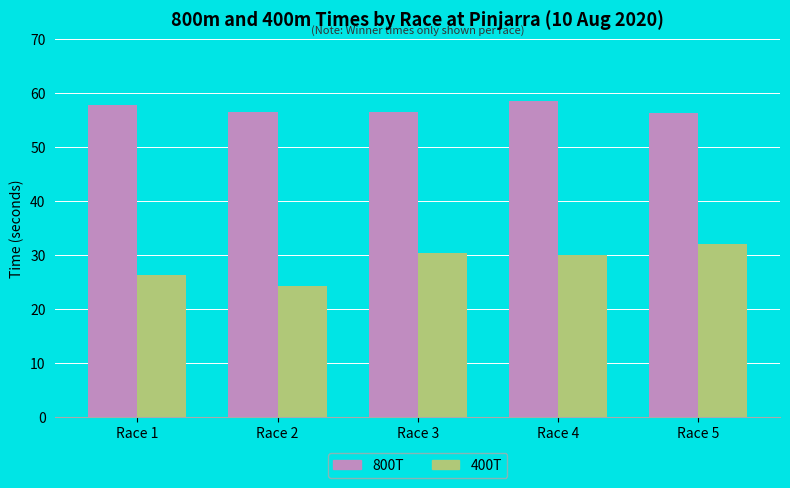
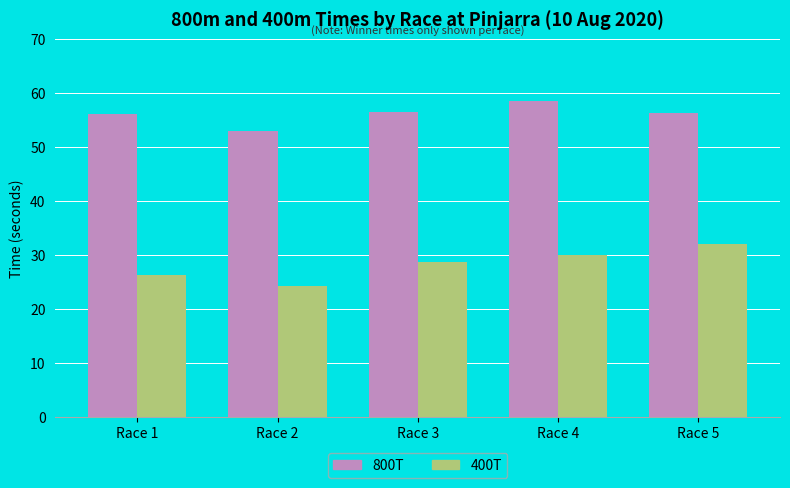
800T, Race 1: 58 -> 56
800T, Race 2: 56 -> 53
400T, Race 3: 30 -> 29
